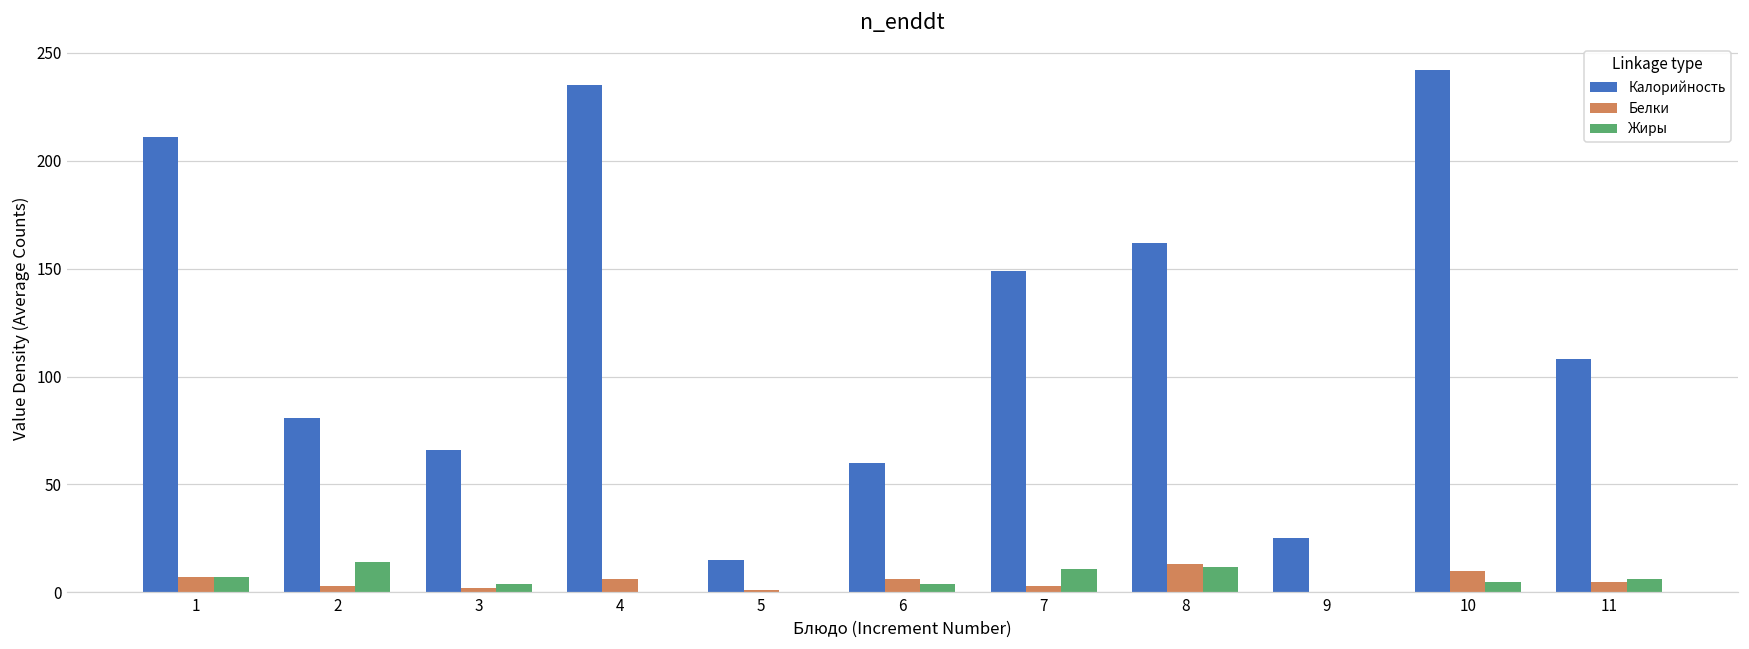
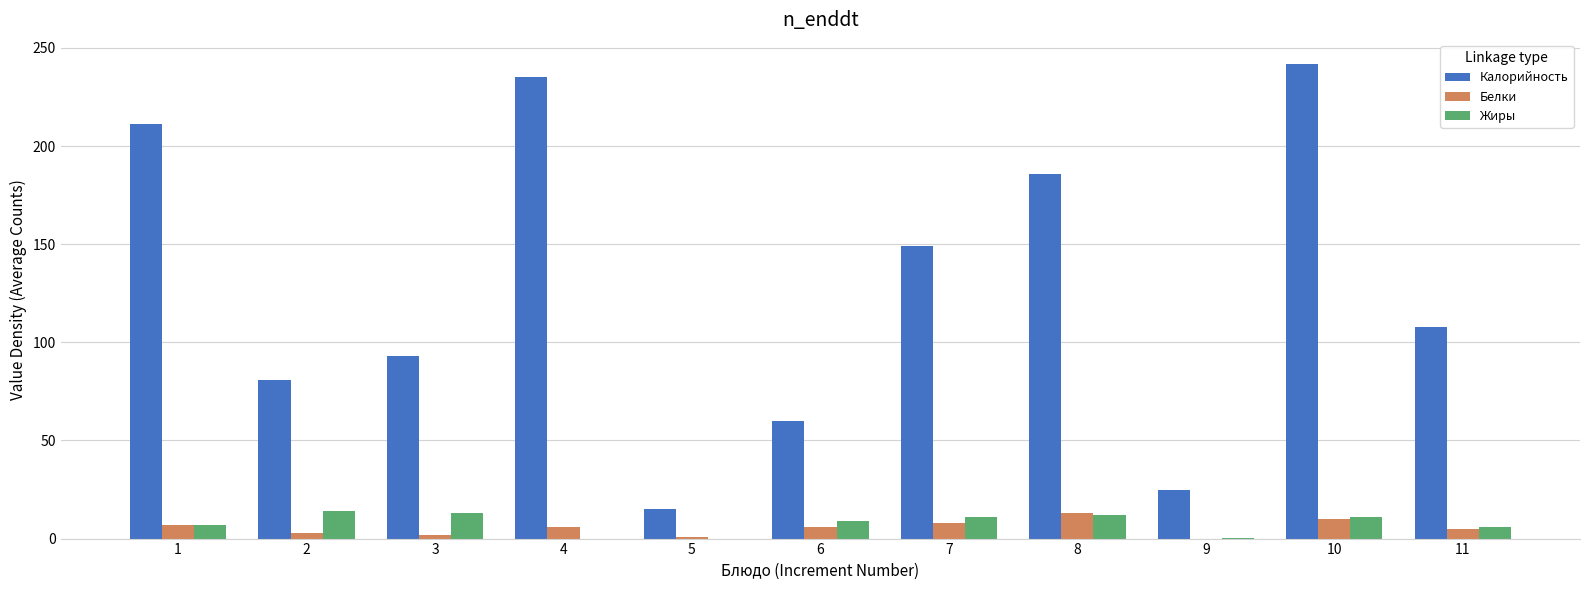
Калорийность, 3: 66 -> 93
Жиры, 3: 4 -> 13
Жиры, 6: 4 -> 9
Белки, 7: 3 -> 8
Калорийность, 8: 162 -> 186
Жиры, 10: 5 -> 11
